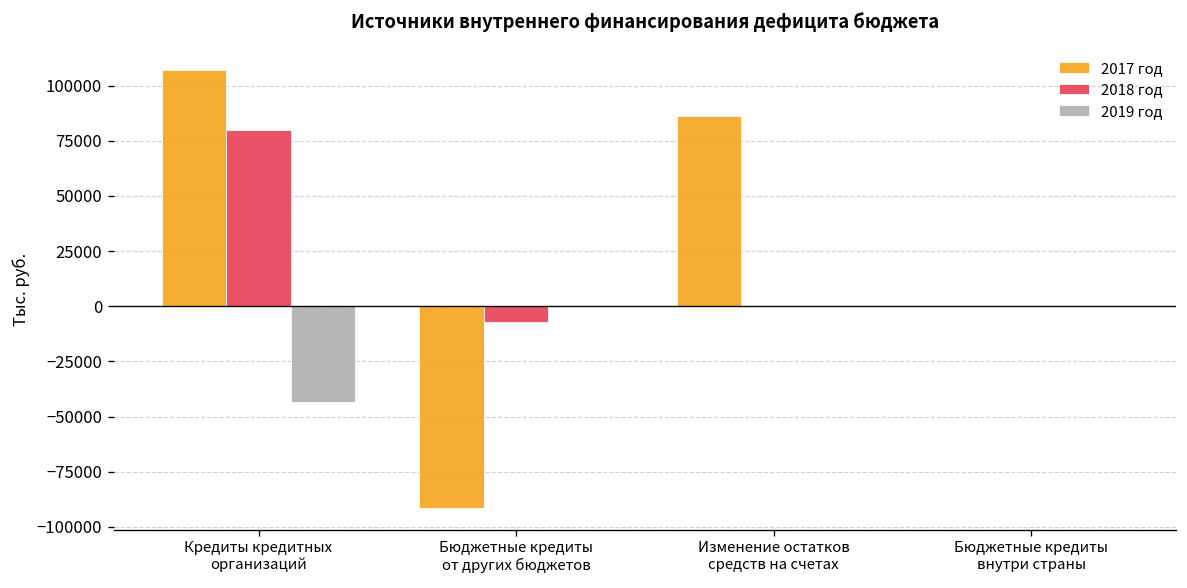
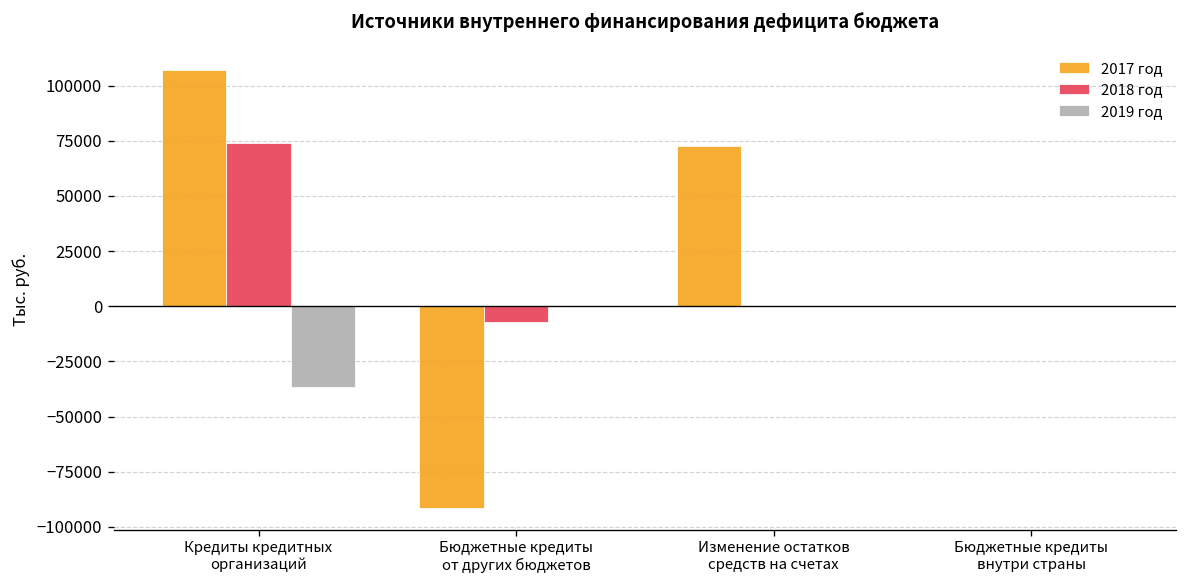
2018 год, Кредиты кредитных организаций: 80000 -> 74000
2019 год, Кредиты кредитных организаций: -43000 -> -36000
2017 год, Изменение остатков средств на счетах: 86000 -> 73000
